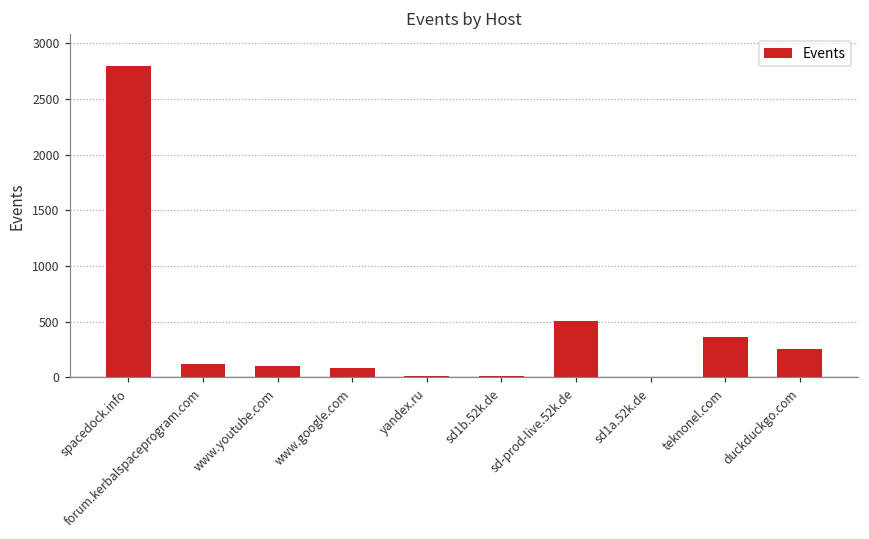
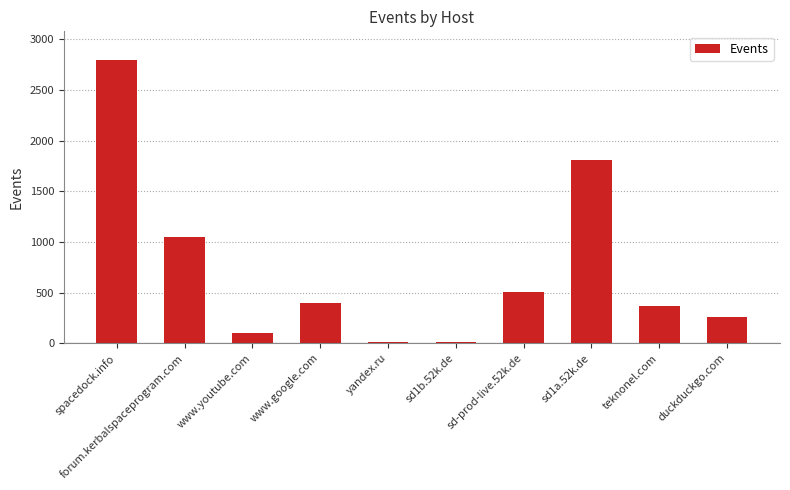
forum.kerbalspaceprogram.com: 120 -> 1050
www.google.com: 90 -> 400
sd1a.52k.de: 10 -> 1810
